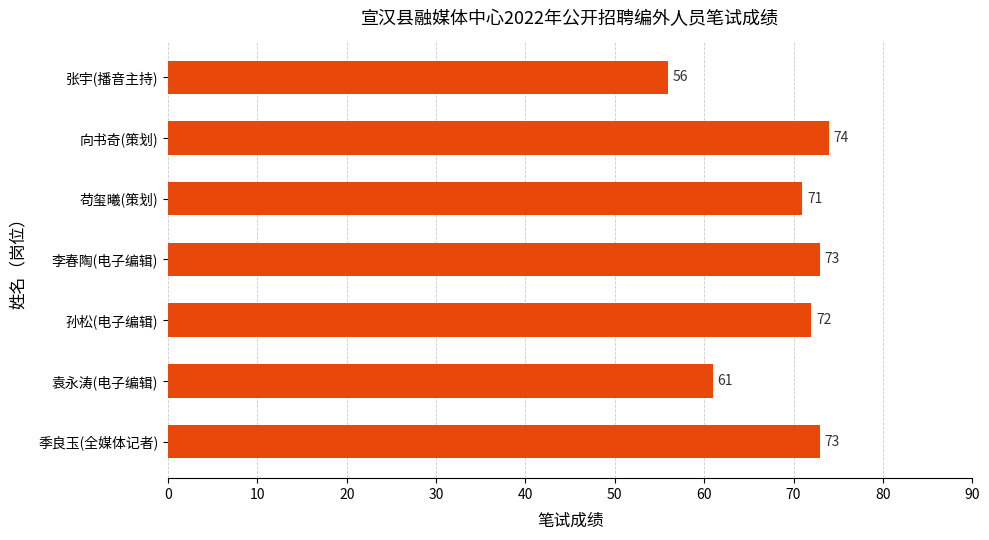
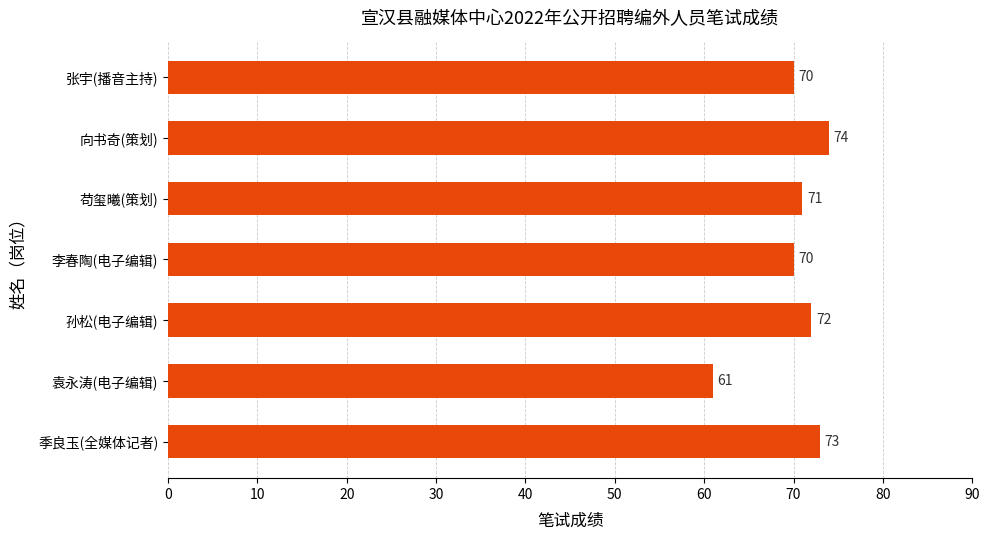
张宇(播音主持): 56 -> 70
李春陶(电子编辑): 73 -> 70
